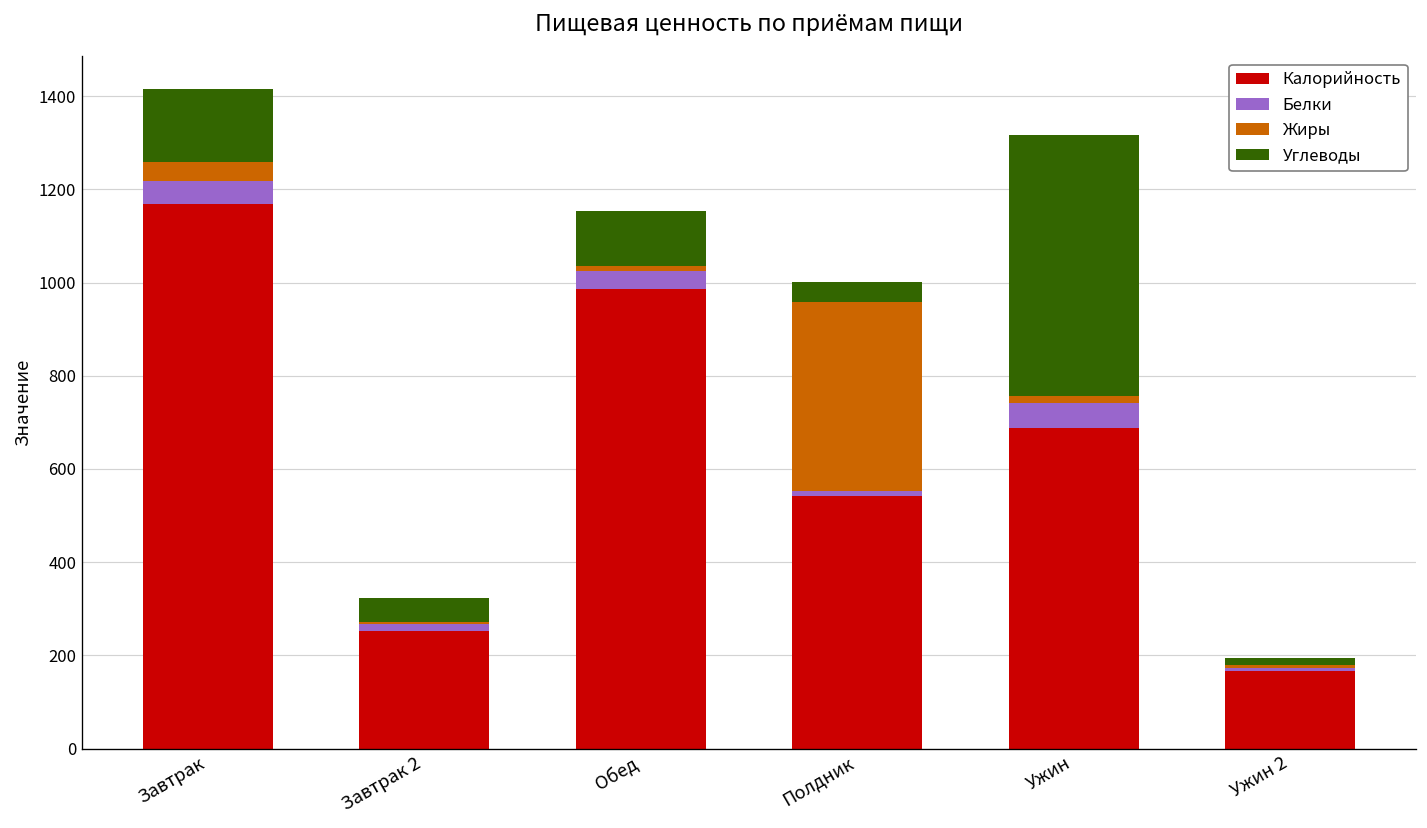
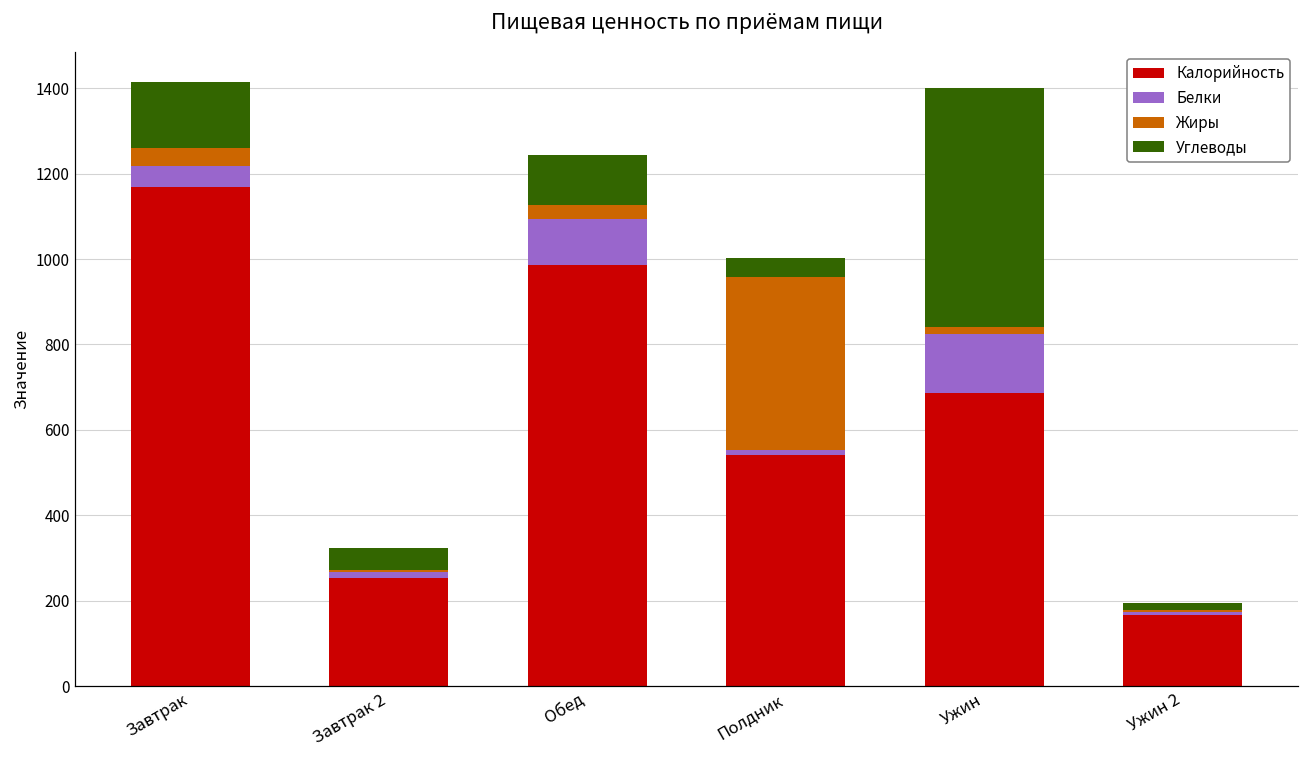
Белки, Обед: 40 -> 110
Жиры, Обед: 10 -> 30
Белки, Ужин: 50 -> 140
